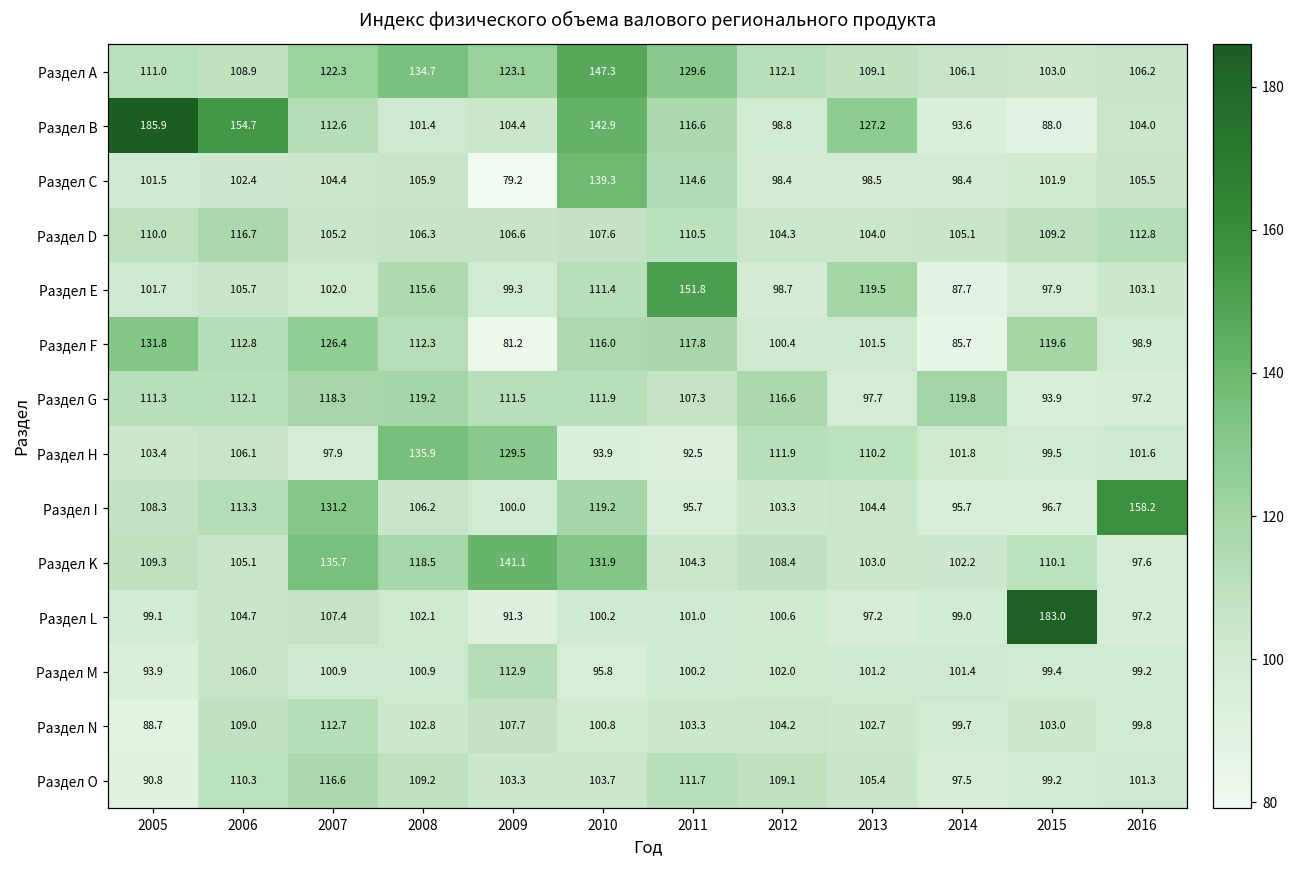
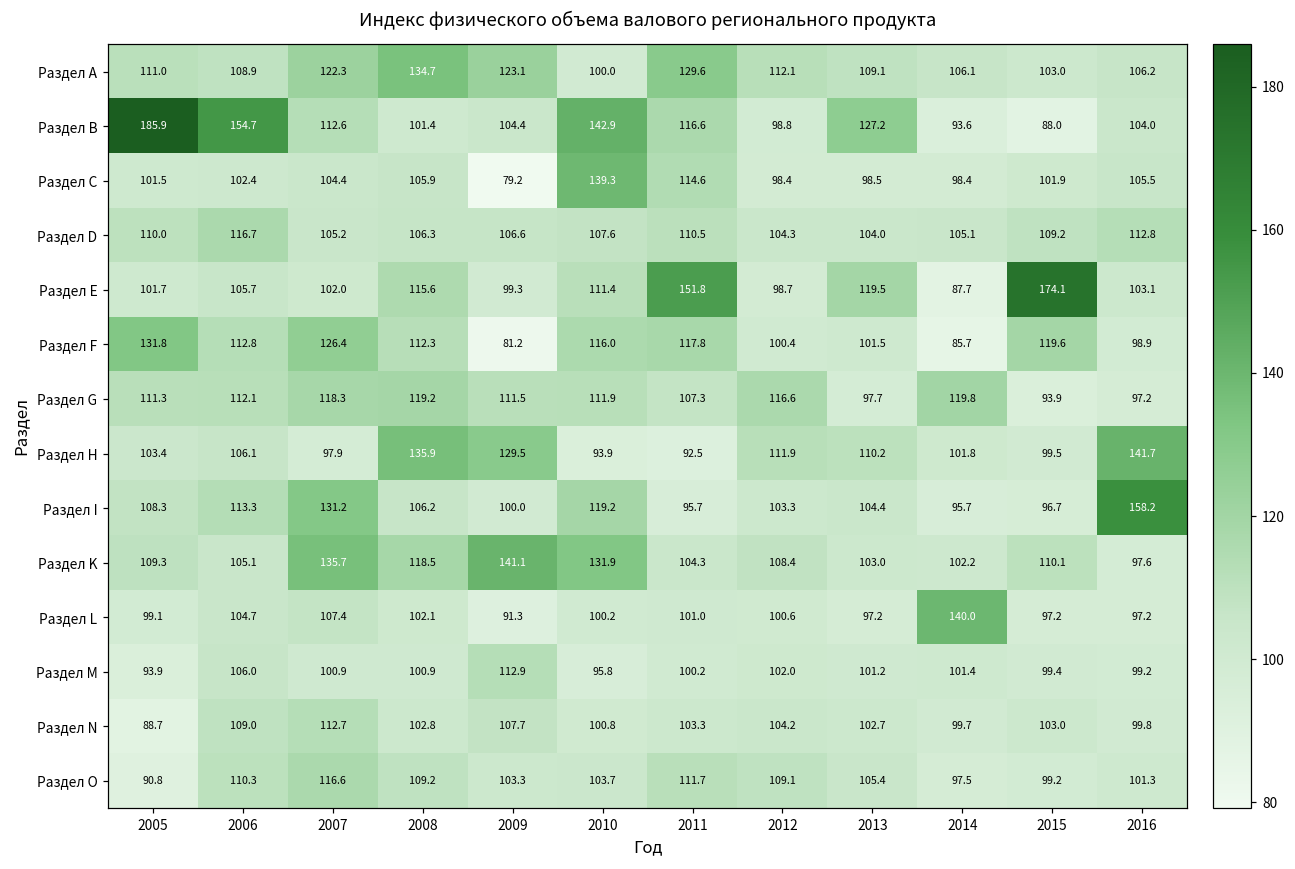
Раздел A, 2010: 147.3 -> 100.0
Раздел E, 2015: 97.9 -> 174.1
Раздел H, 2016: 101.6 -> 141.7
Раздел L, 2014: 99.0 -> 140.0
Раздел L, 2015: 183.0 -> 97.2
